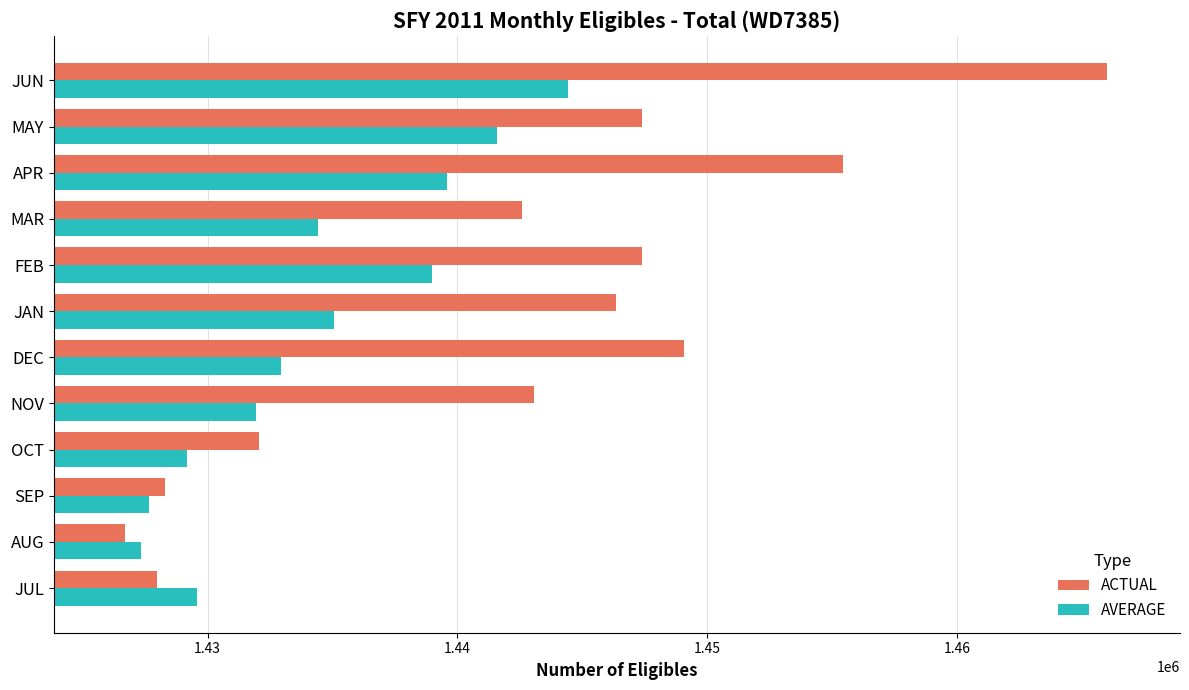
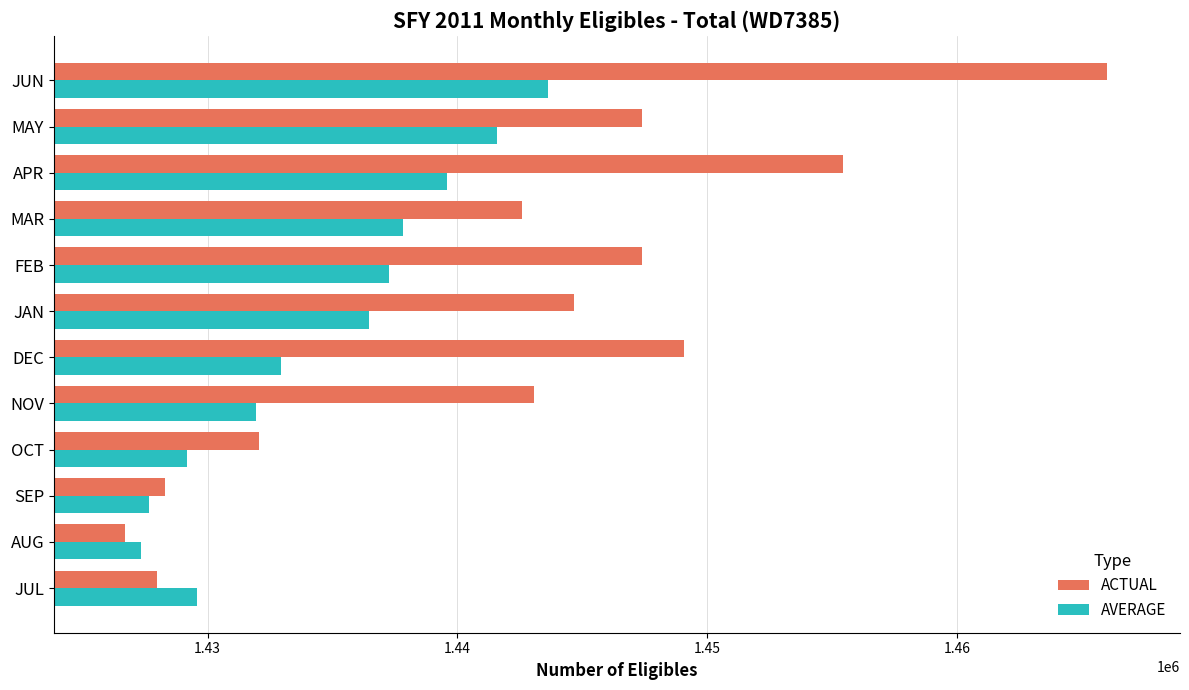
AVERAGE, JUN: 1444400 -> 1443600
AVERAGE, MAR: 1434400 -> 1437800
AVERAGE, FEB: 1439000 -> 1437200
ACTUAL, JAN: 1446400 -> 1444700
AVERAGE, JAN: 1435000 -> 1436500
